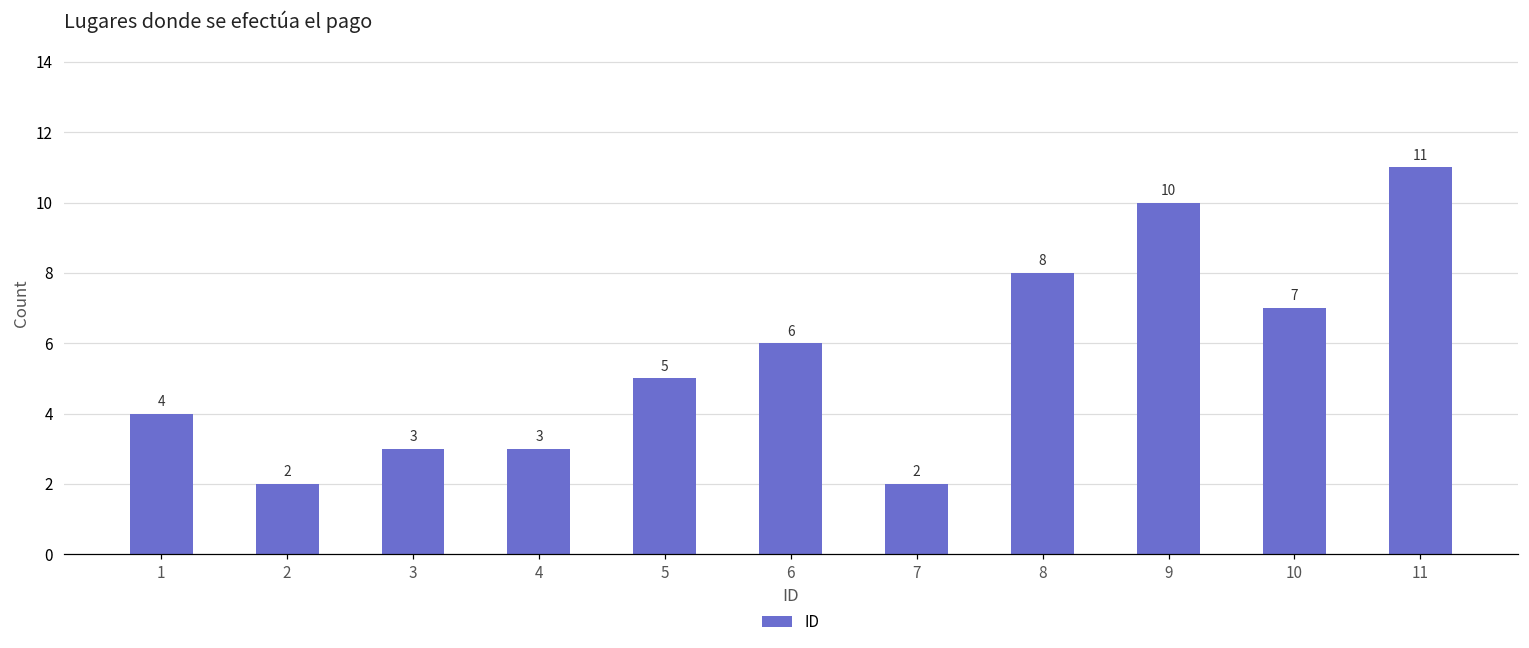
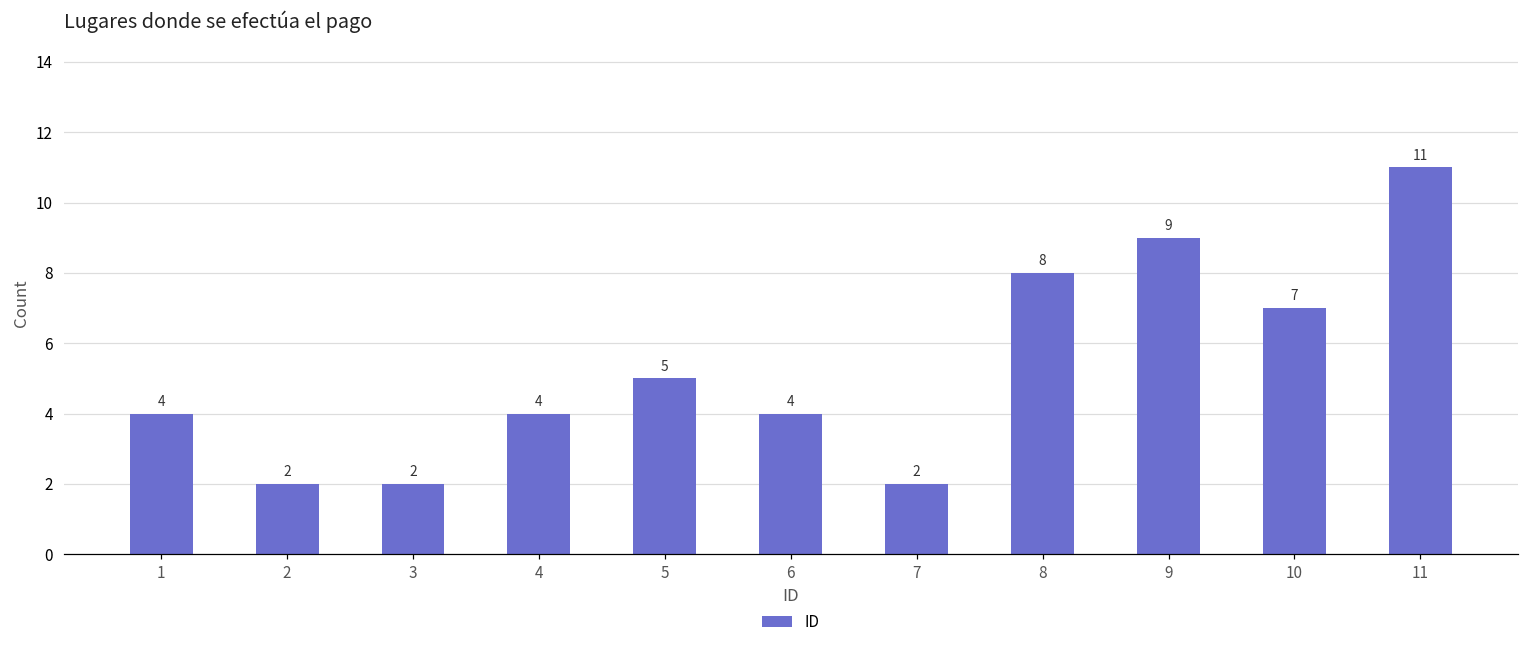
3: 3 -> 2
4: 3 -> 4
6: 6 -> 4
9: 10 -> 9
